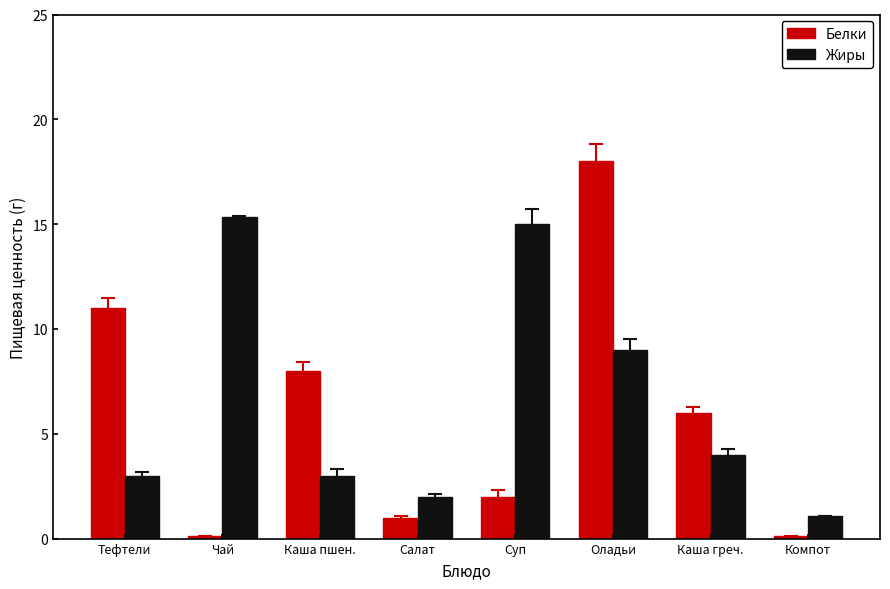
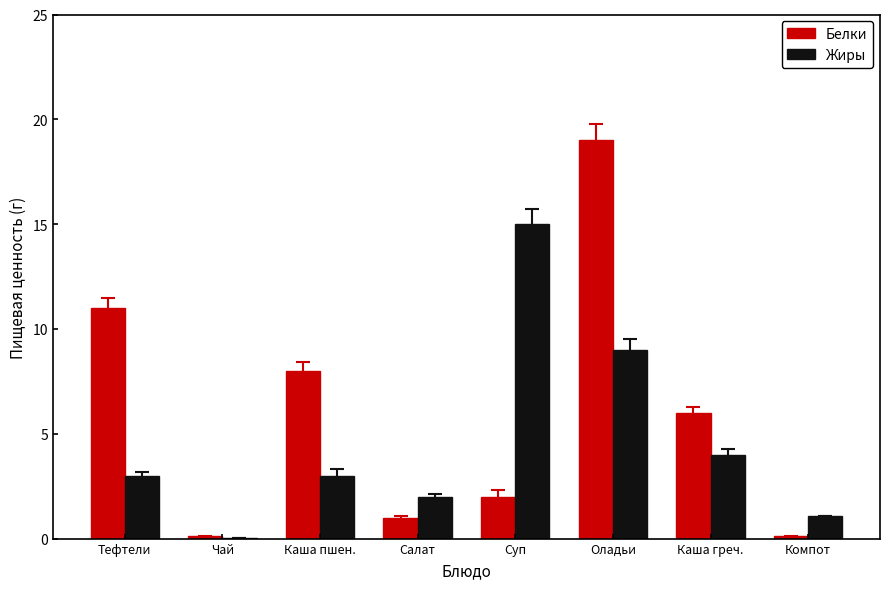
Жиры, Чай: 15.4 -> 0.0
Белки, Оладьи: 18 -> 19
